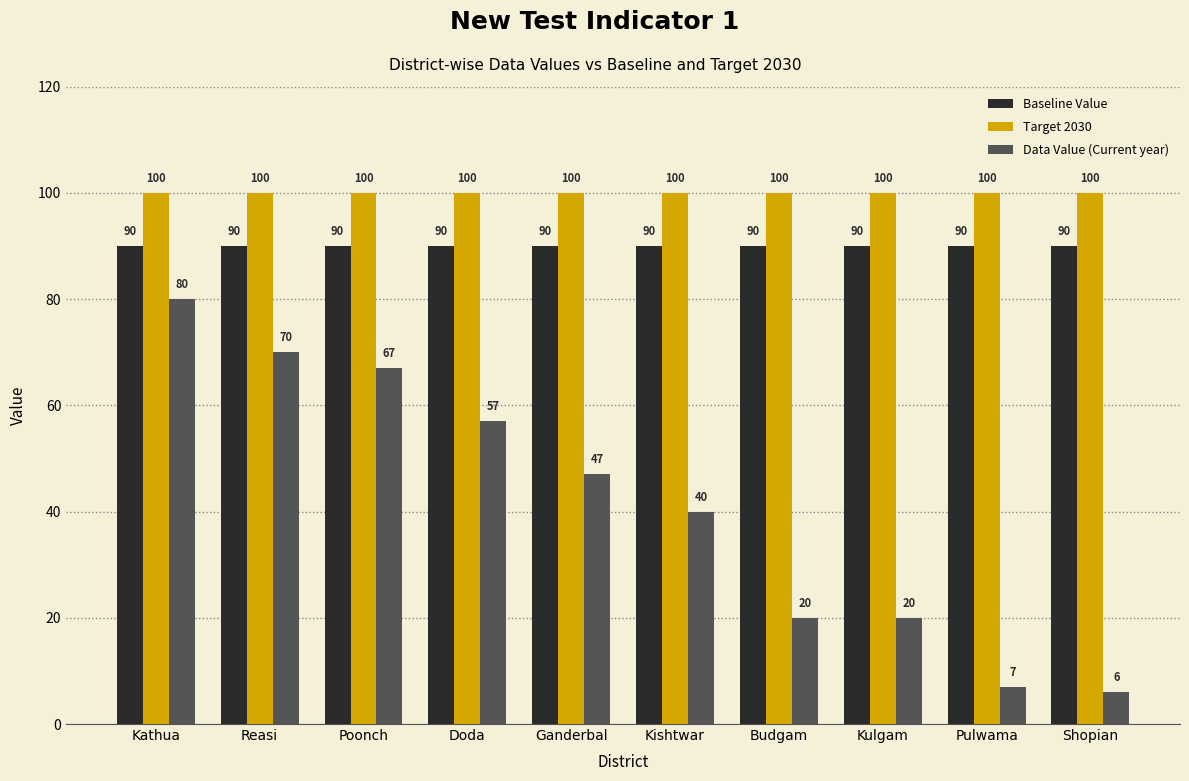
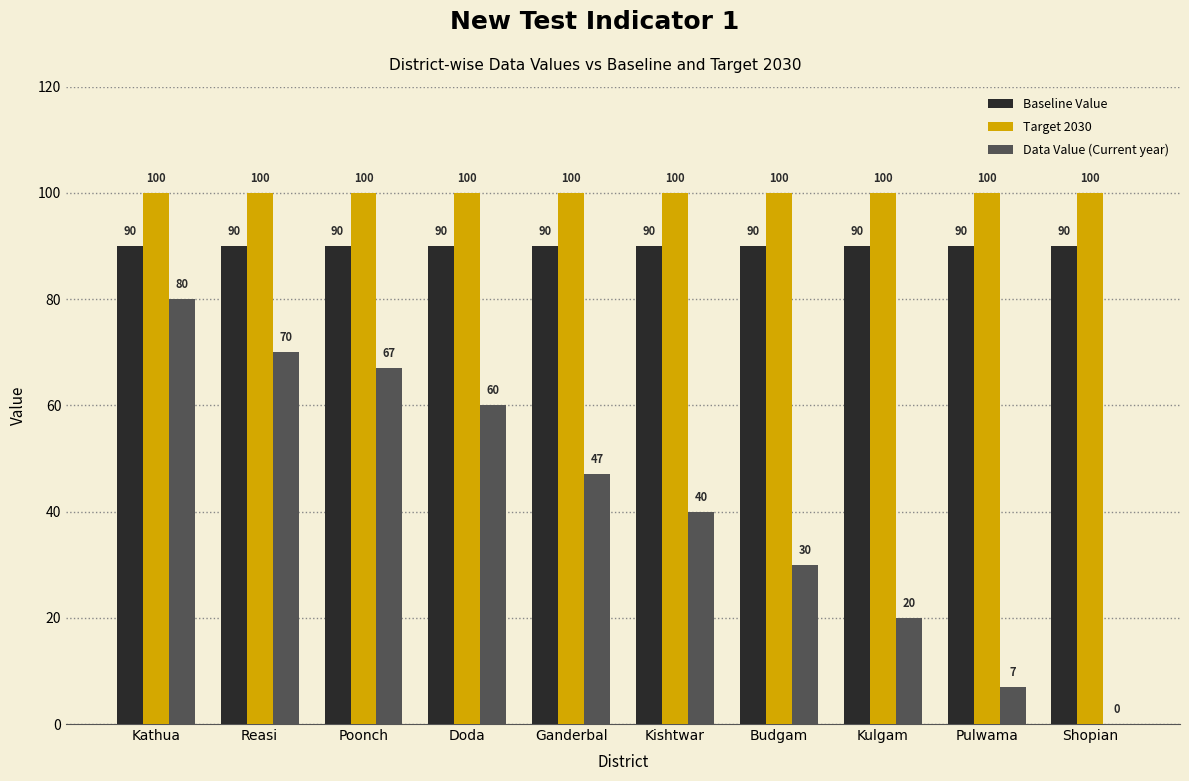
Data Value (Current year), Doda: 57 -> 60
Data Value (Current year), Budgam: 20 -> 30
Data Value (Current year), Shopian: 6 -> 0
